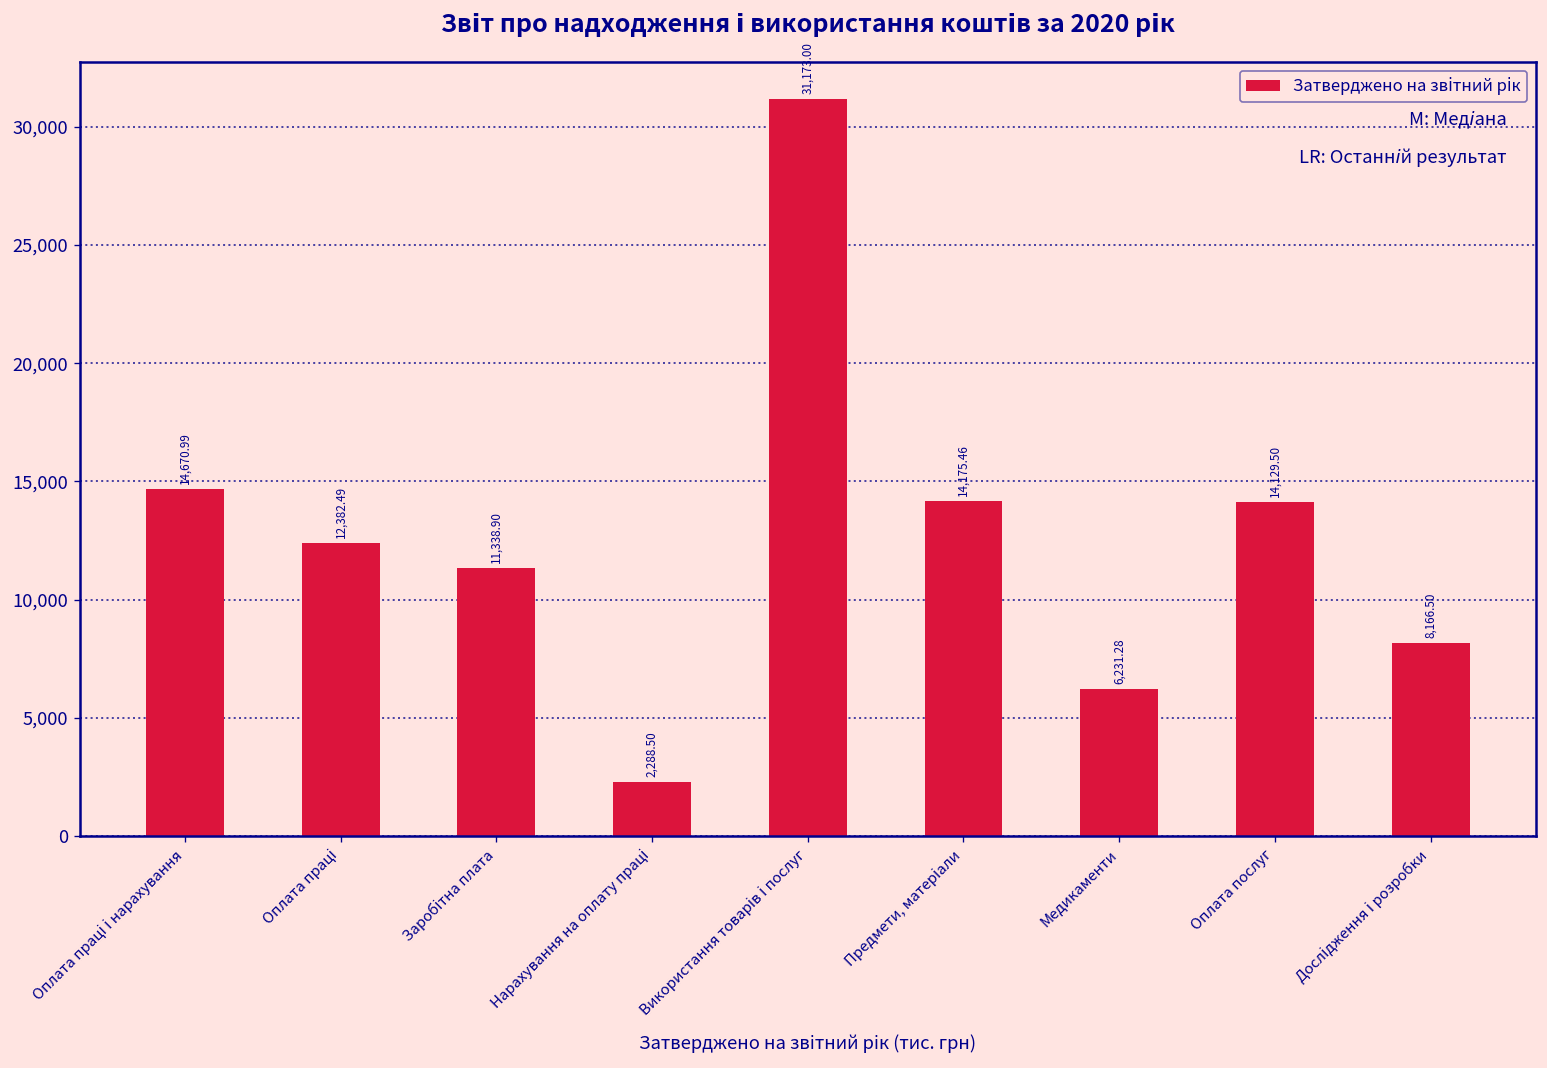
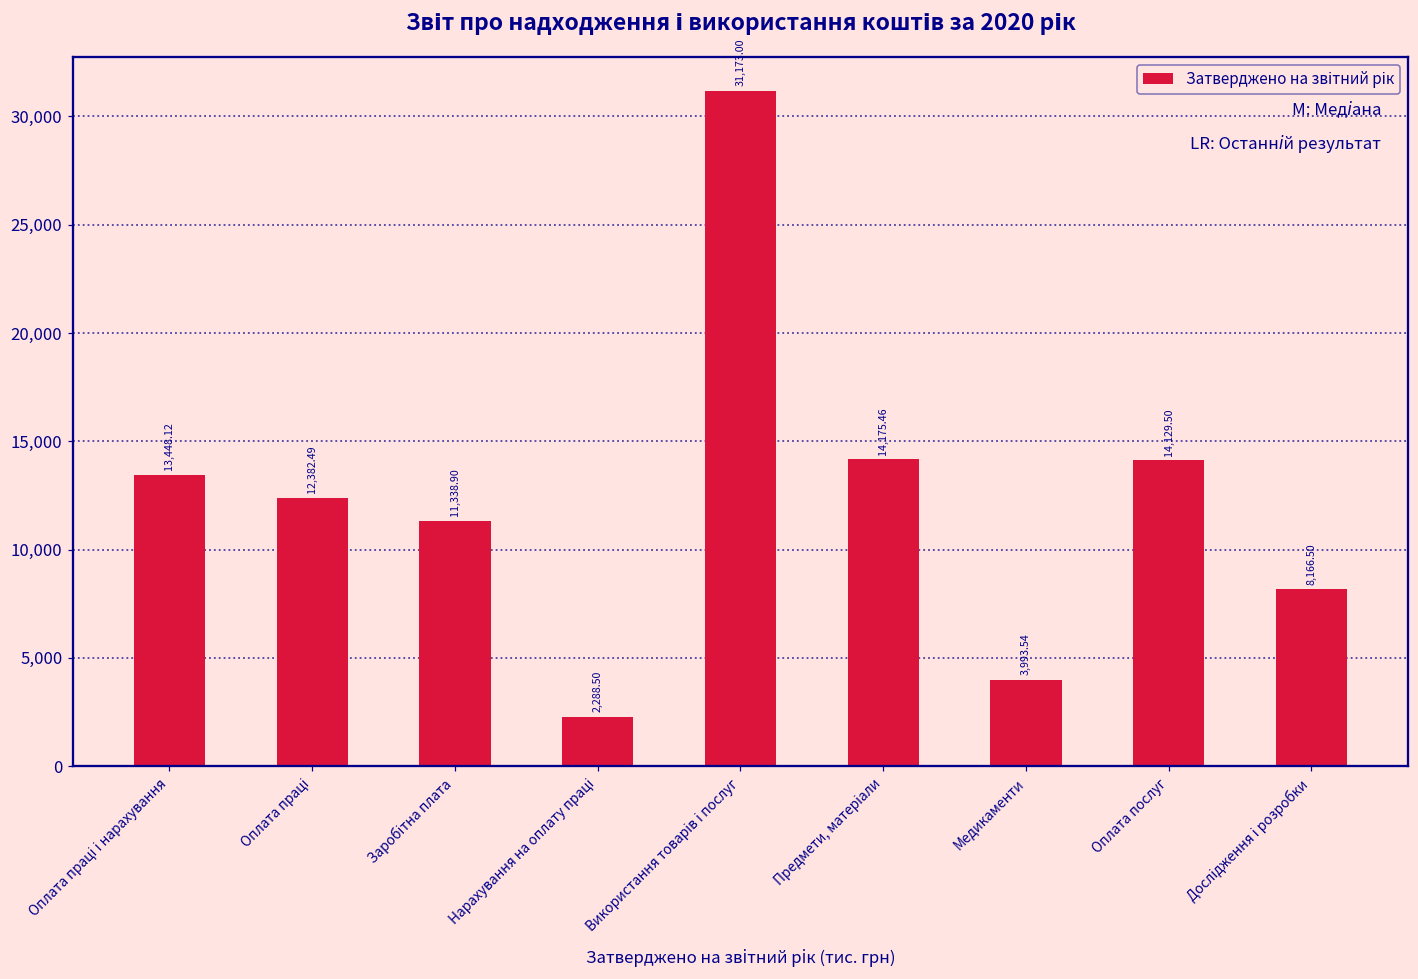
Оплата праці і нарахування: 14,670.99 -> 13,448.12
Медикаменти: 6,231.28 -> 3,993.54
